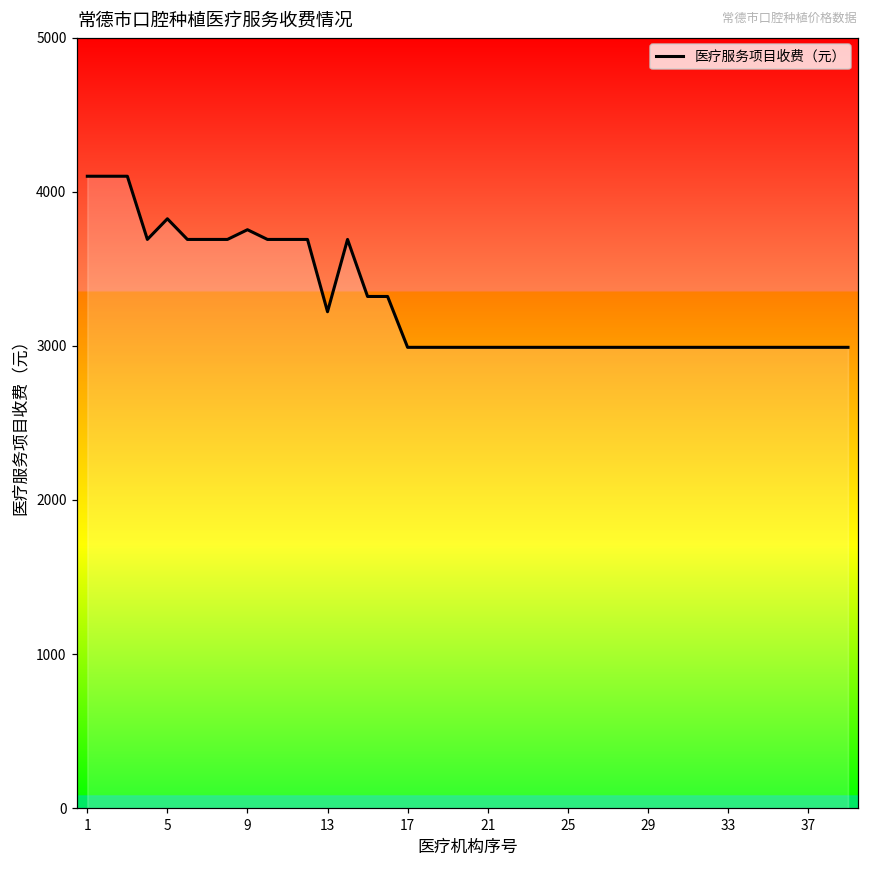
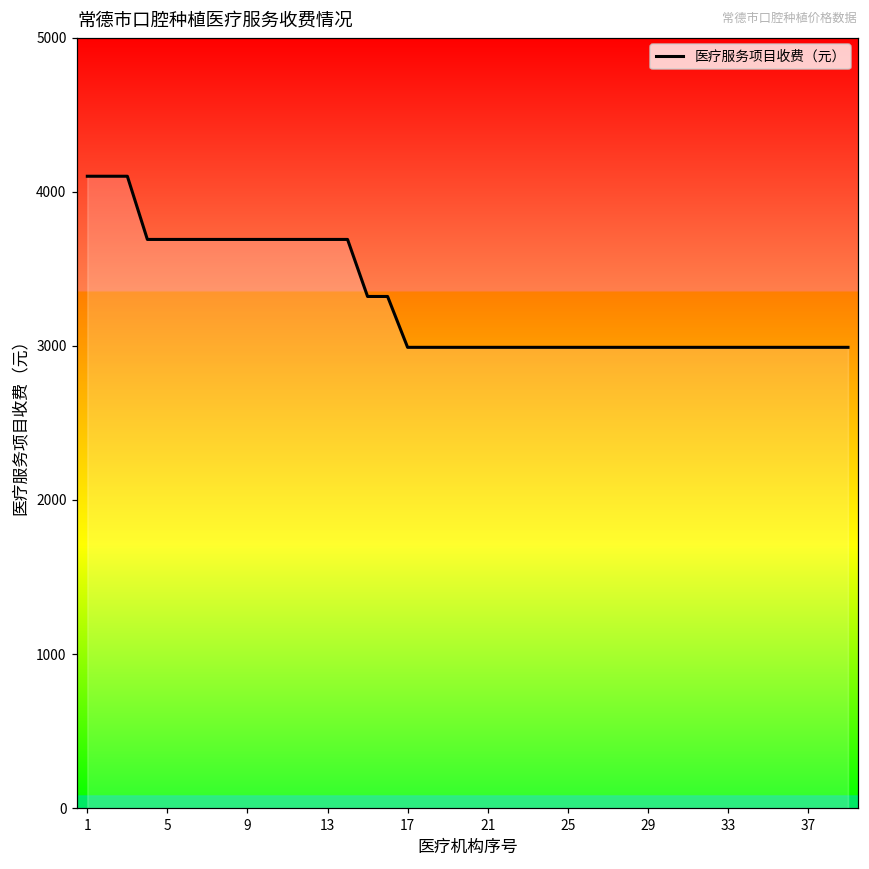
5: 3820 -> 3690
9: 3750 -> 3690
13: 3220 -> 3690
